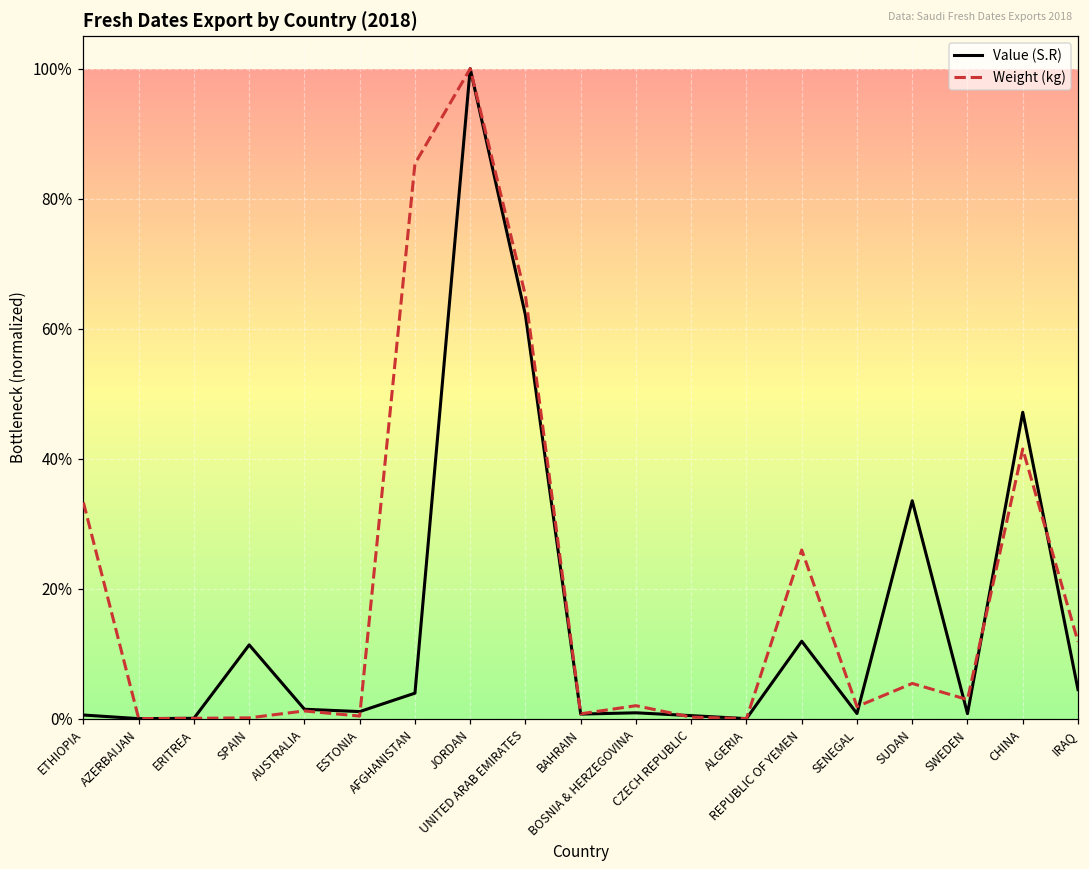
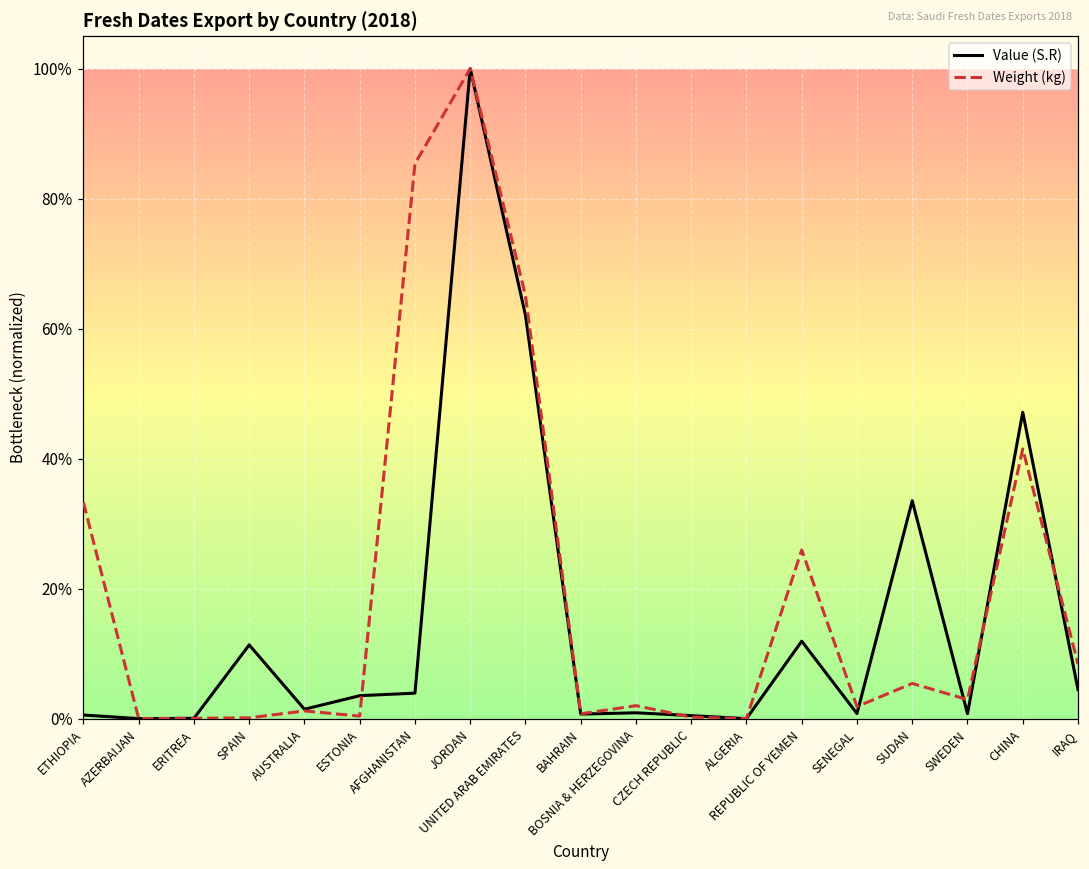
Value (S.R), ESTONIA: 1% -> 4%
Weight (kg), IRAQ: 12% -> 8%
